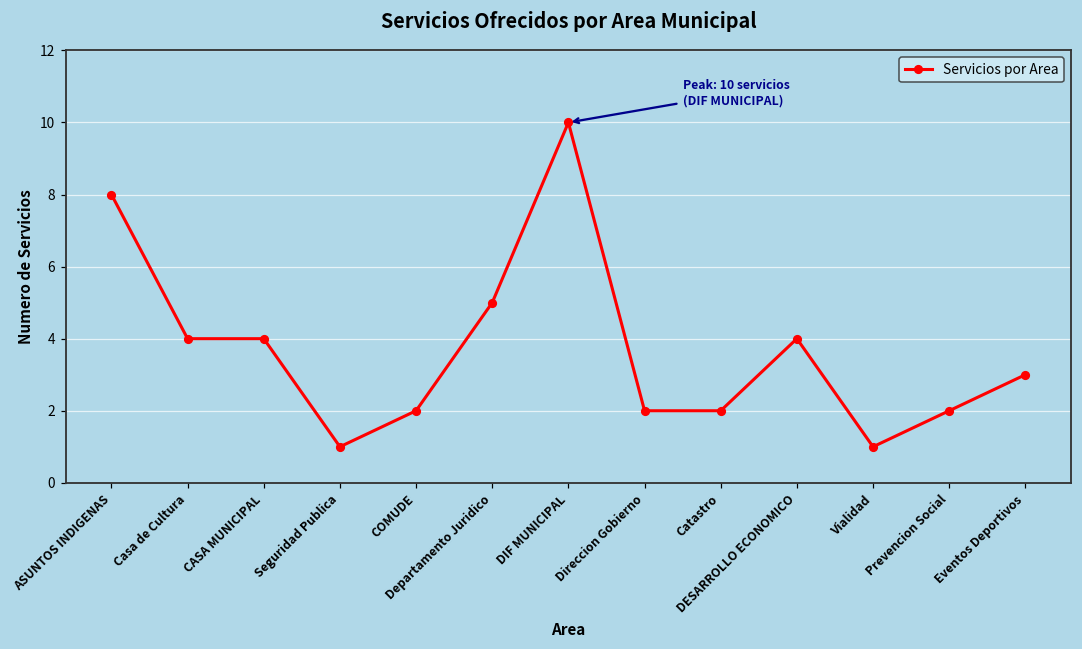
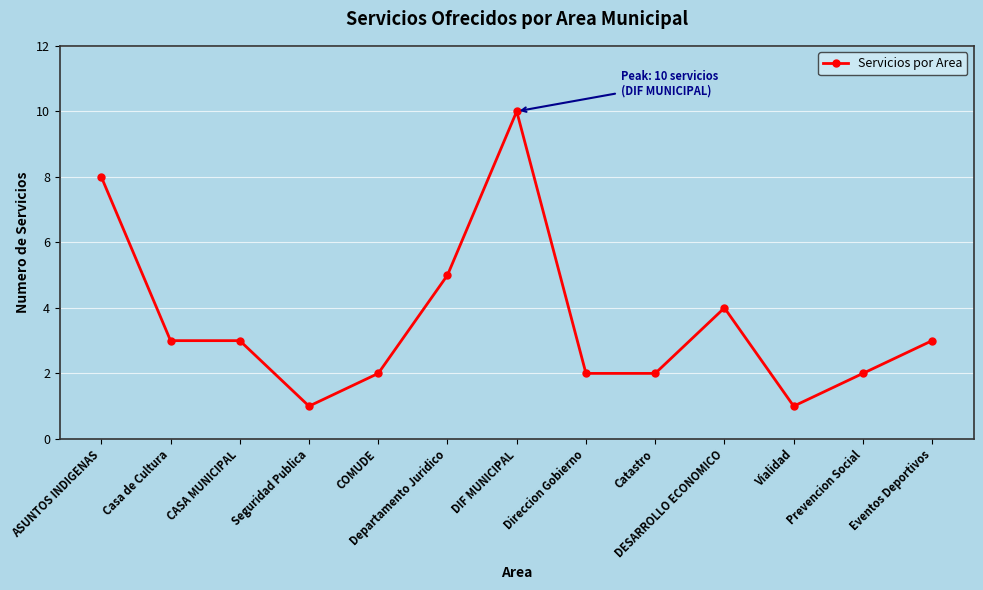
Casa de Cultura: 4 -> 3
CASA MUNICIPAL: 4 -> 3
